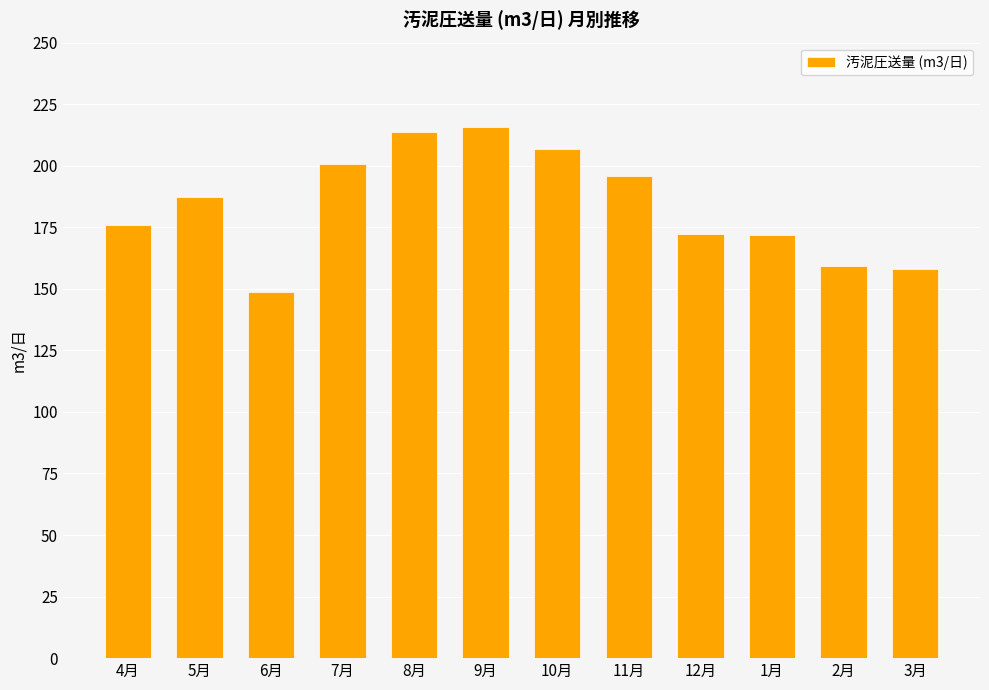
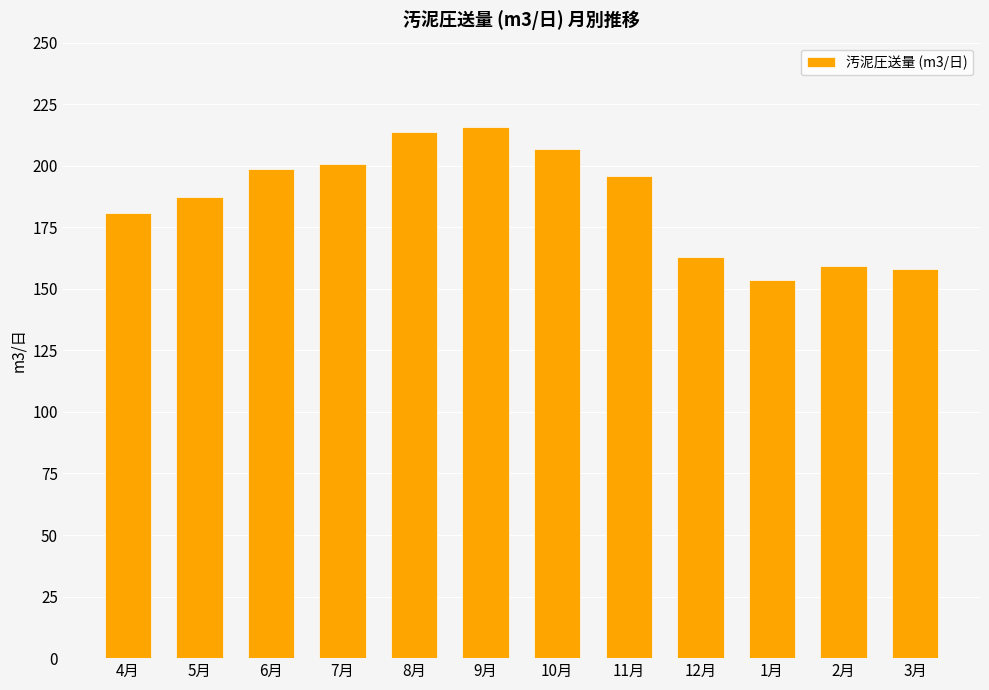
4月: 176 -> 181
6月: 149 -> 199
12月: 172 -> 163
1月: 172 -> 154
